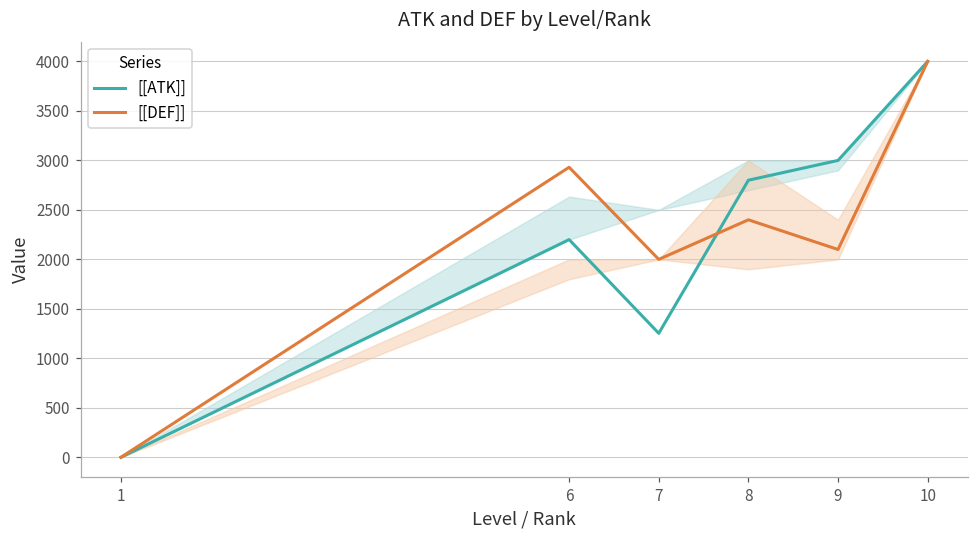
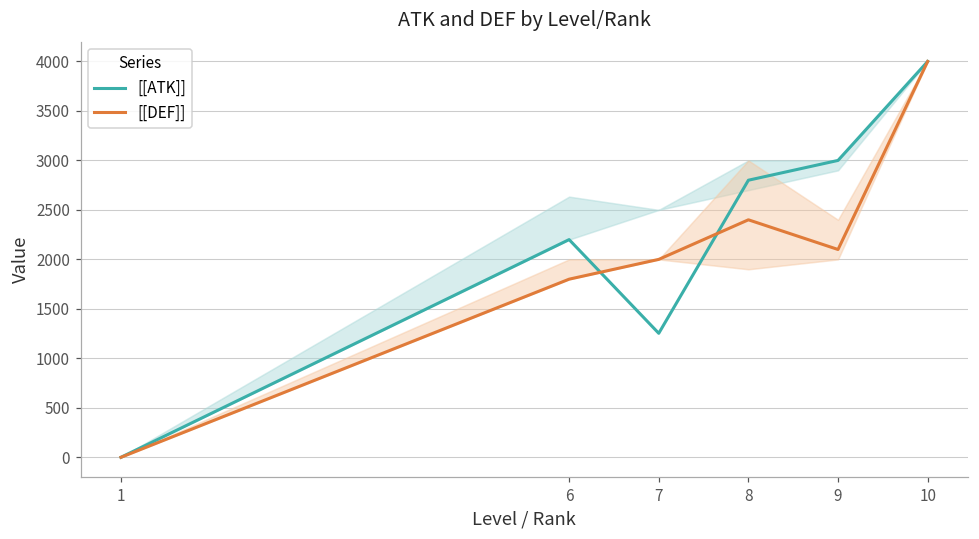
[[DEF]], 6: 2900 -> 1800
